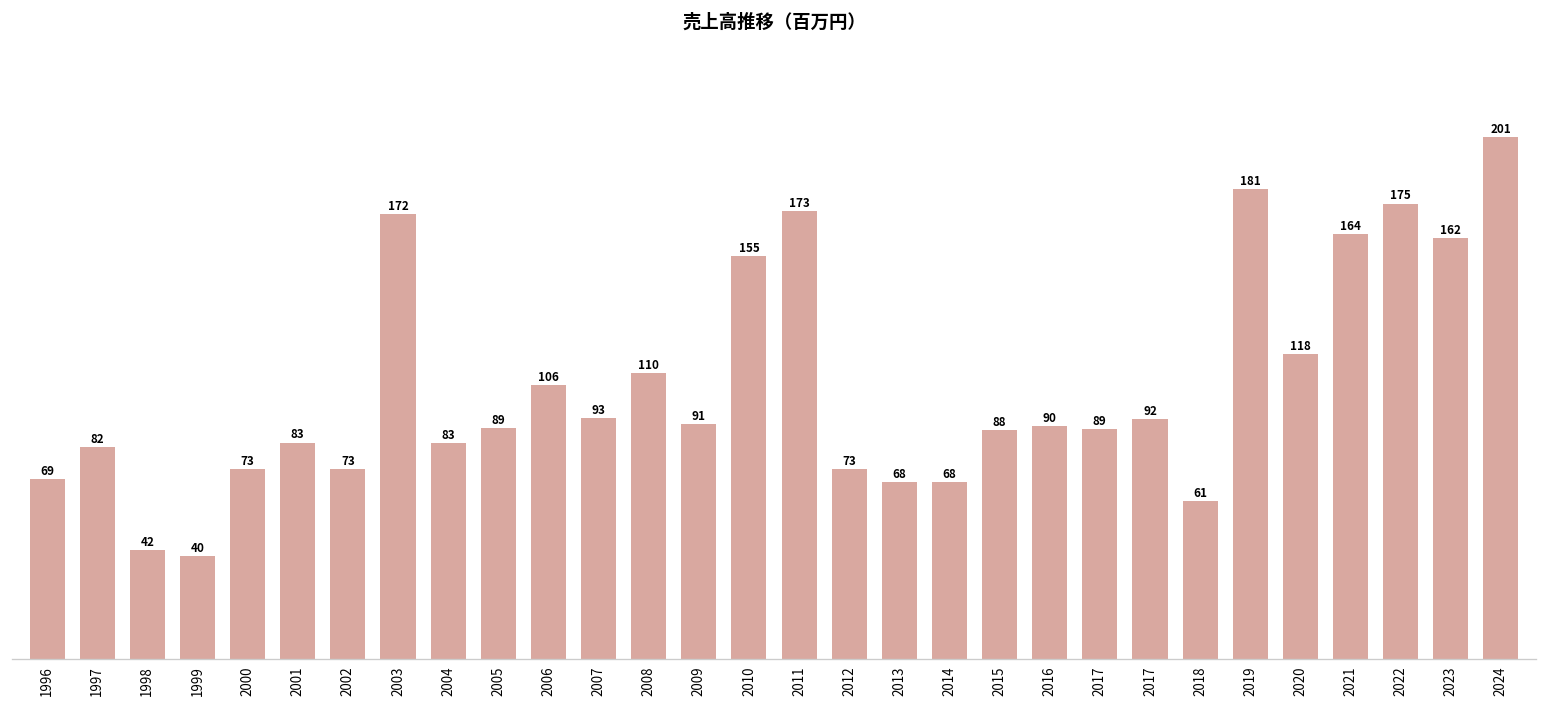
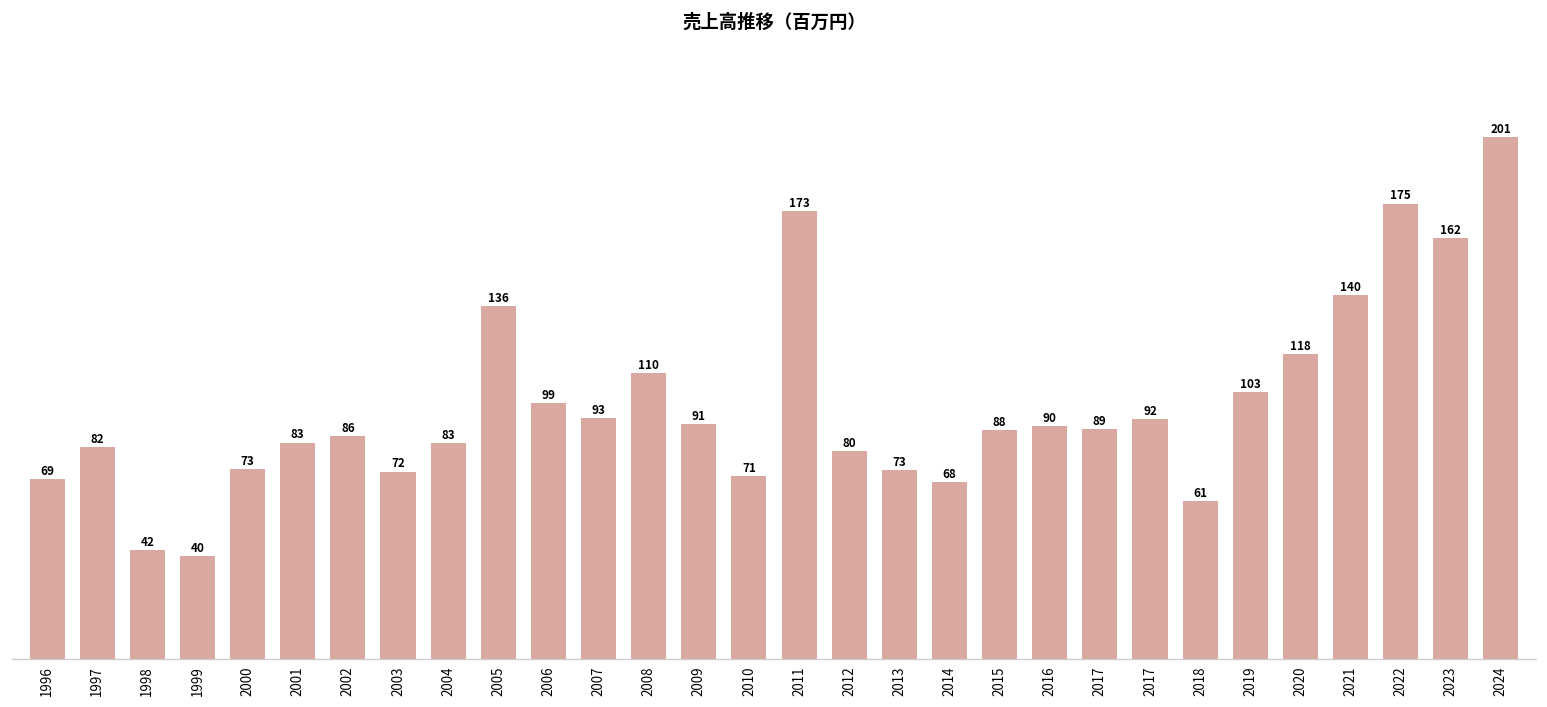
2002: 73 -> 86
2003: 172 -> 72
2005: 89 -> 136
2006: 106 -> 99
2010: 155 -> 71
2012: 73 -> 80
2013: 68 -> 73
2019: 181 -> 103
2021: 164 -> 140
